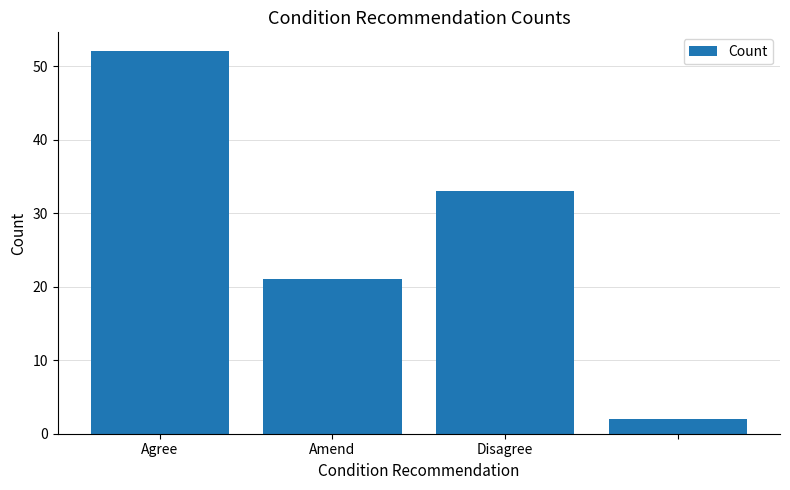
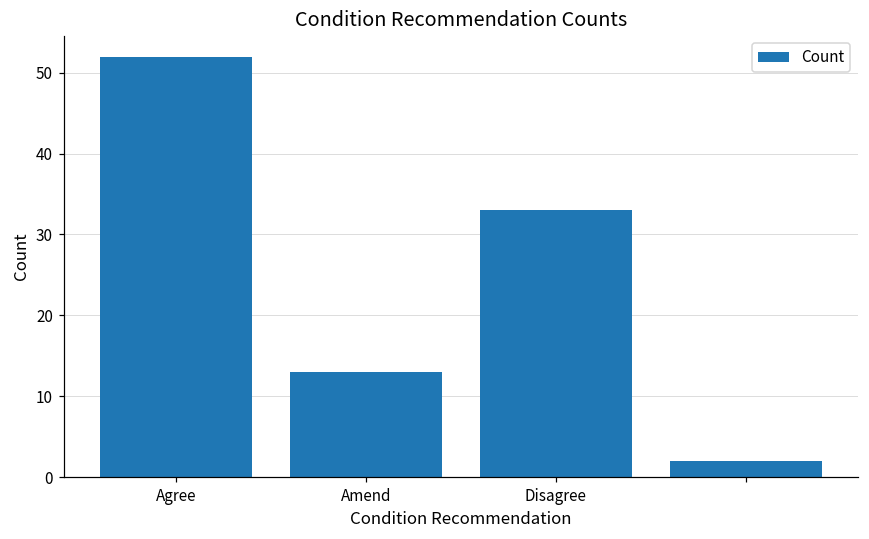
Amend: 21 -> 13
